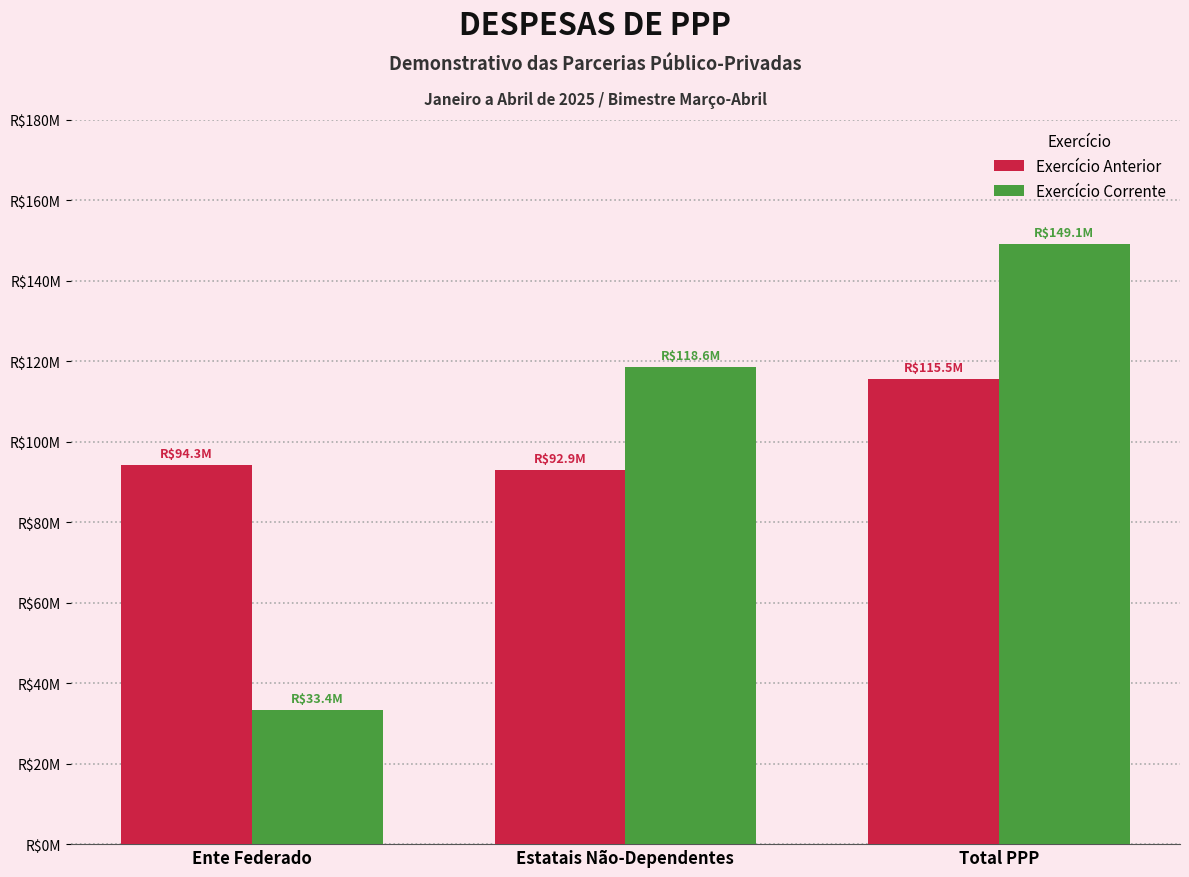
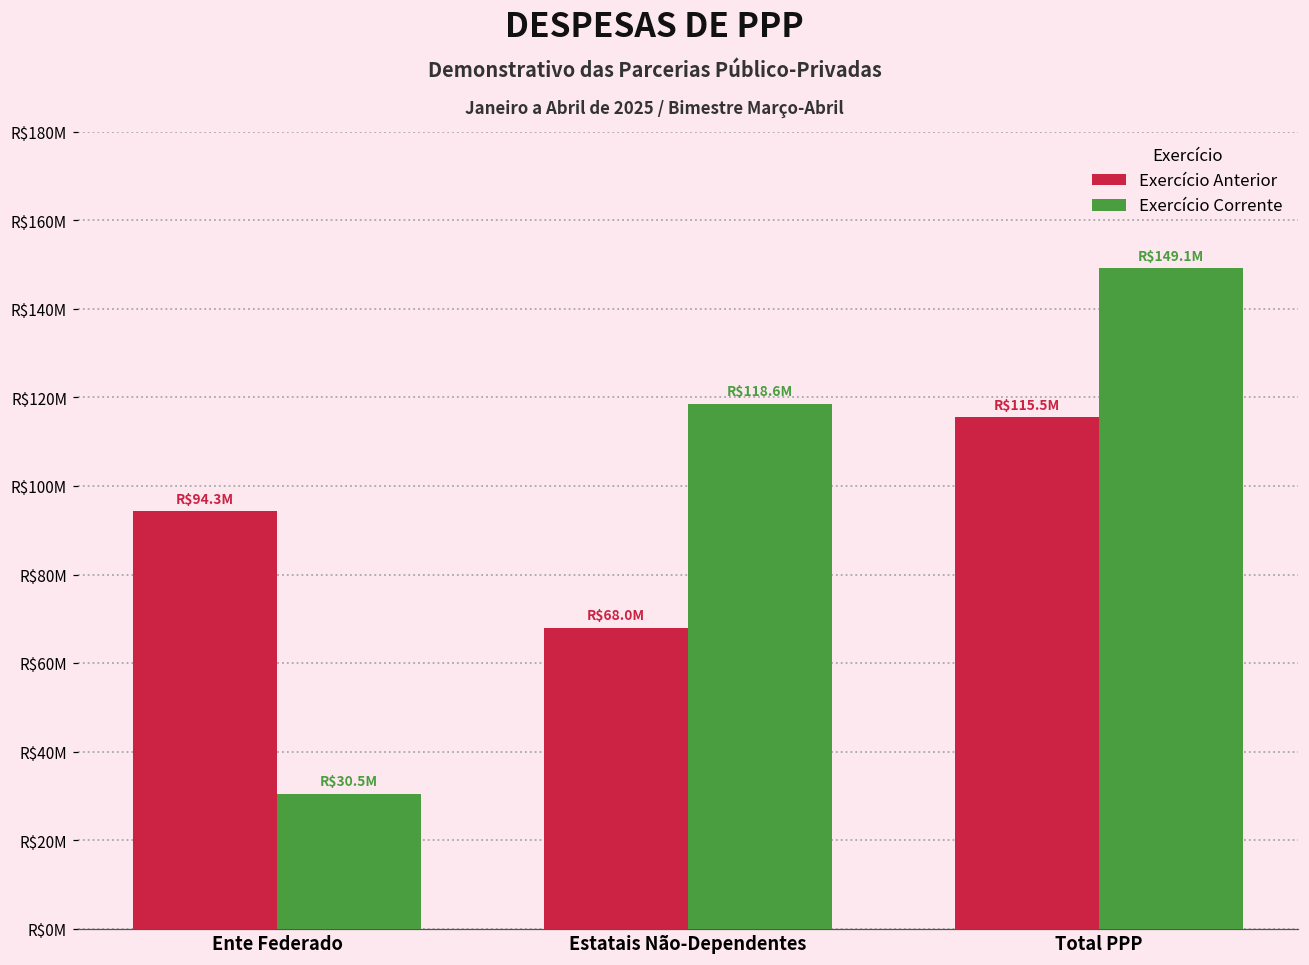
Exercício Corrente, Ente Federado: $33.4M -> $30.5M
Exercício Anterior, Estatais Não-Dependentes: $92.9M -> $68.0M
